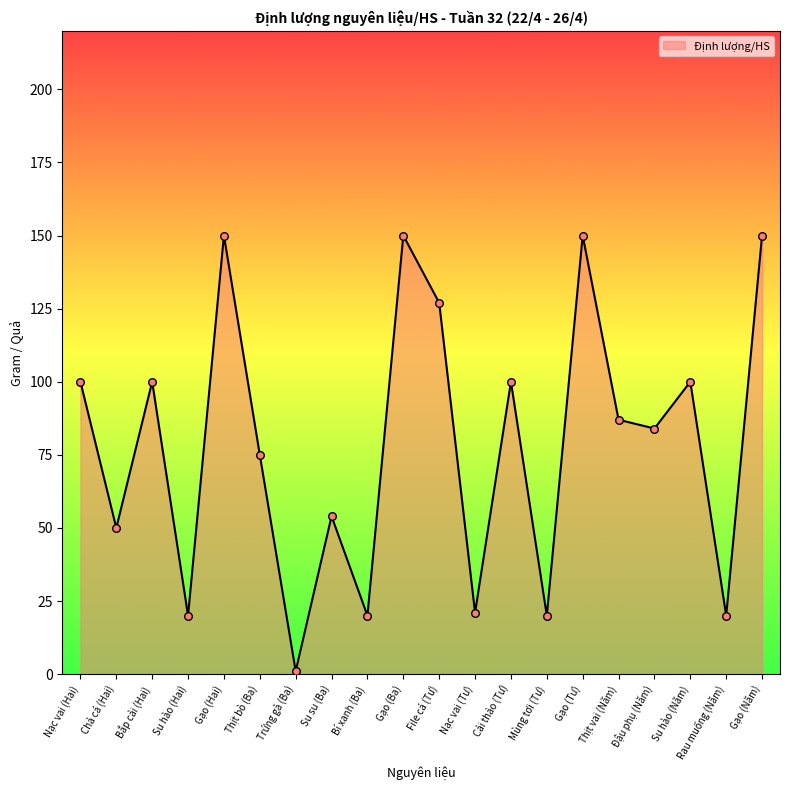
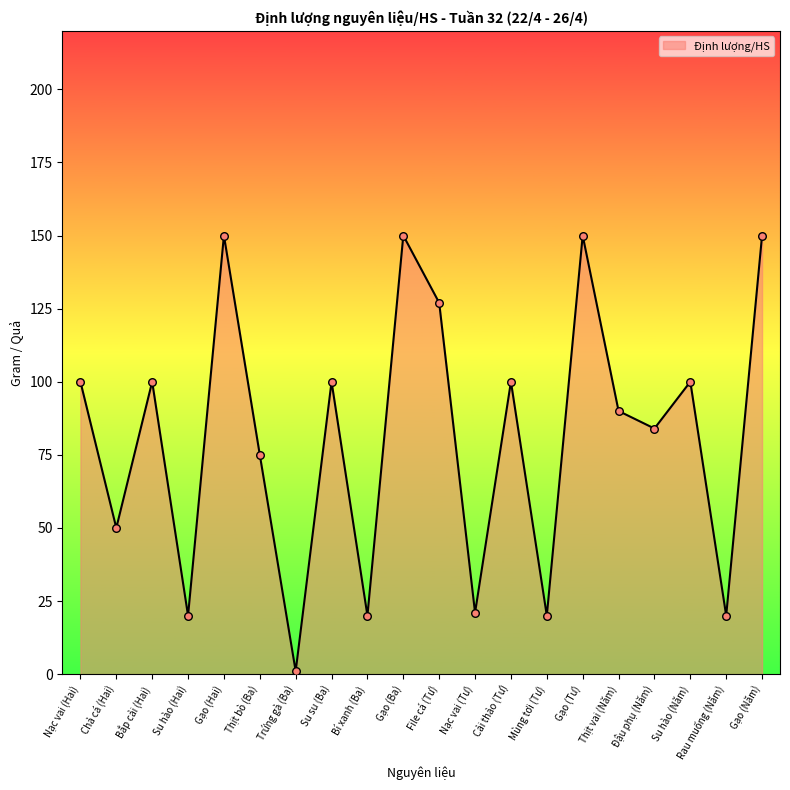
Su su (Ba): 54 -> 100
Thịt vai (Năm): 87 -> 90
